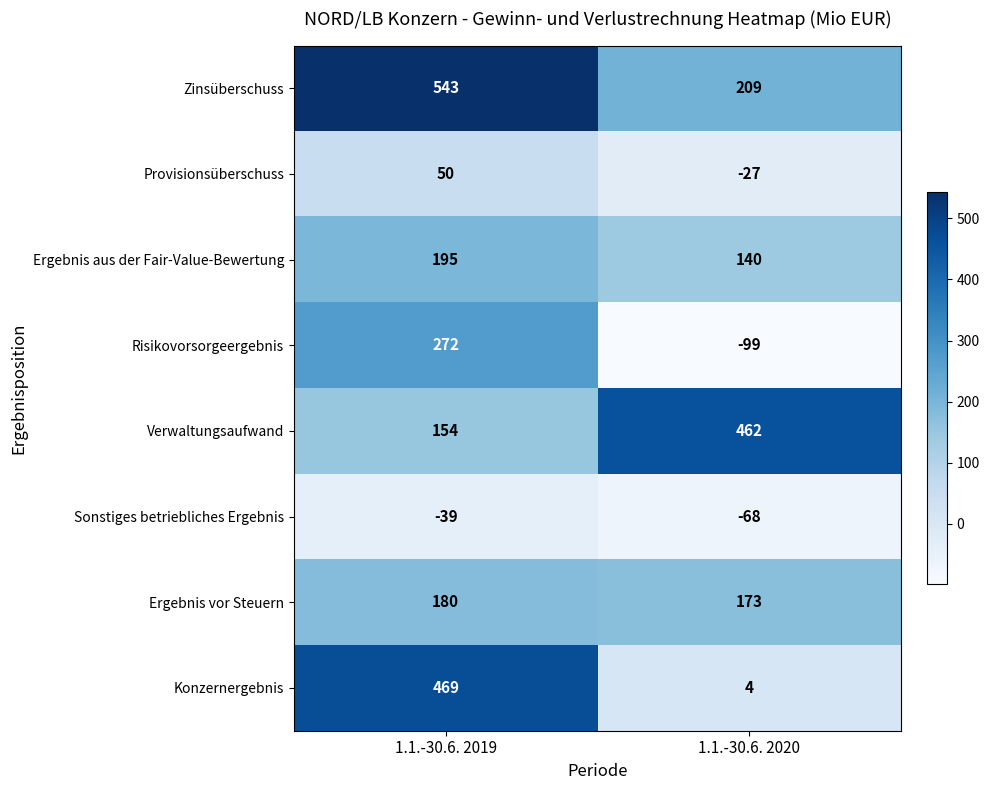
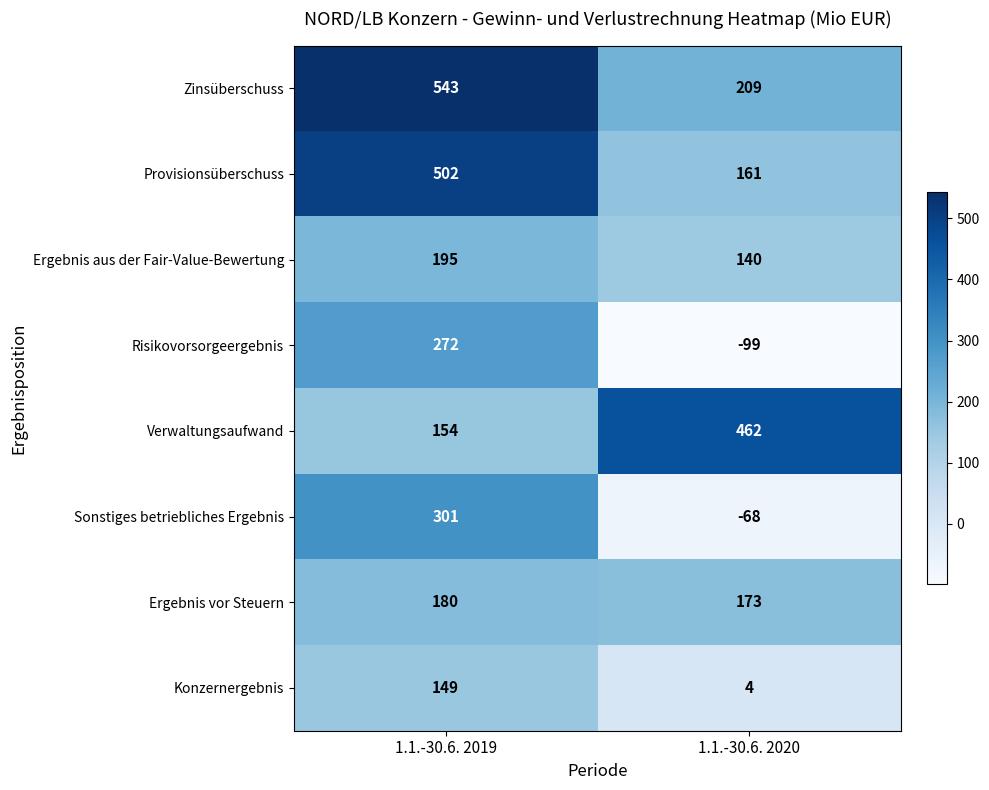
Provisionsüberschuss, 1.1.-30.6. 2019: 50 -> 502
Provisionsüberschuss, 1.1.-30.6. 2020: -27 -> 161
Sonstiges betriebliches Ergebnis, 1.1.-30.6. 2019: -39 -> 301
Konzernergebnis, 1.1.-30.6. 2019: 469 -> 149
